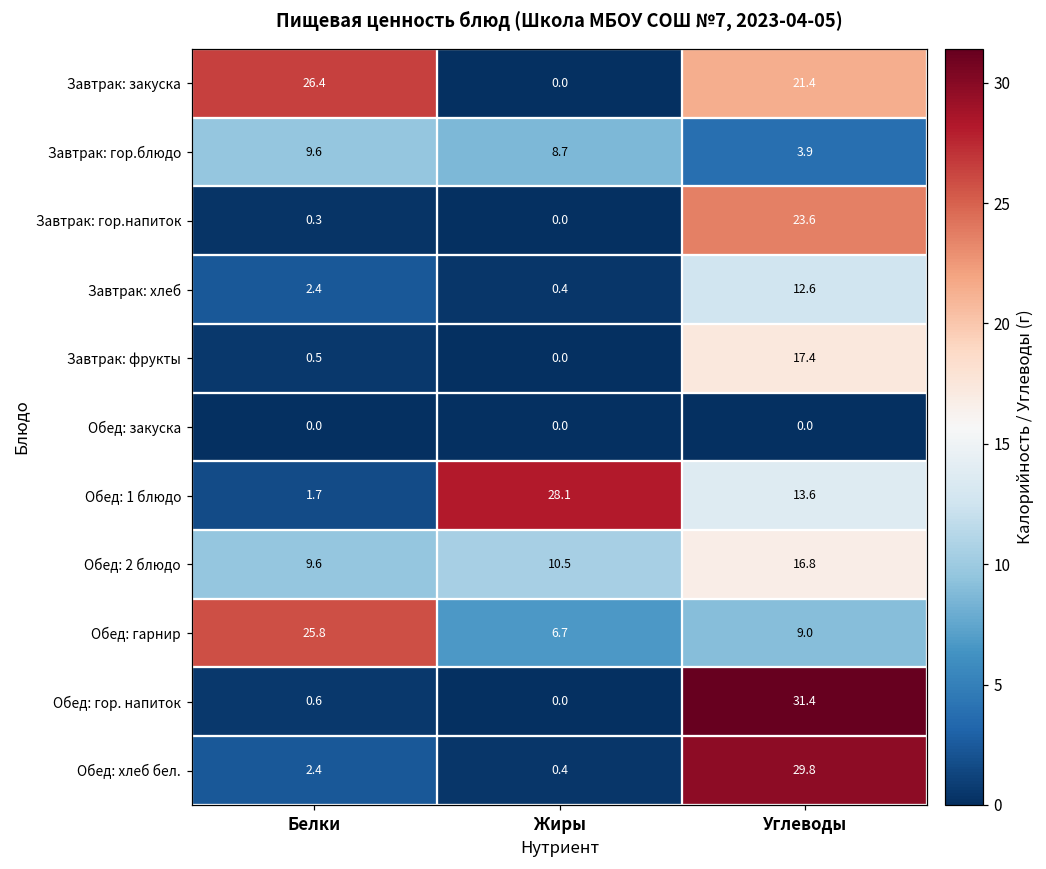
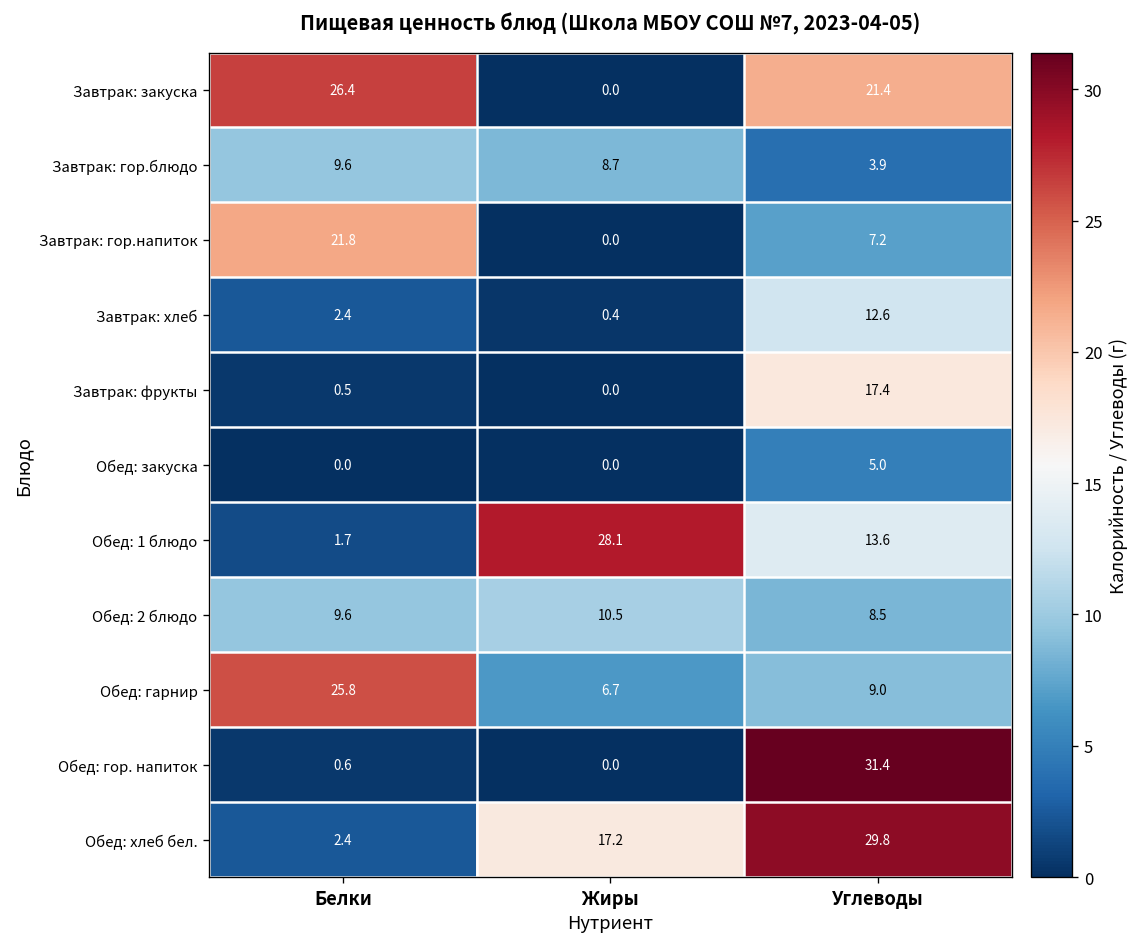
Завтрак: гор.напиток, Белки: 0.3 -> 21.8
Завтрак: гор.напиток, Углеводы: 23.6 -> 7.2
Обед: закуска, Углеводы: 0.0 -> 5.0
Обед: 2 блюдо, Углеводы: 16.8 -> 8.5
Обед: хлеб бел., Жиры: 0.4 -> 17.2
